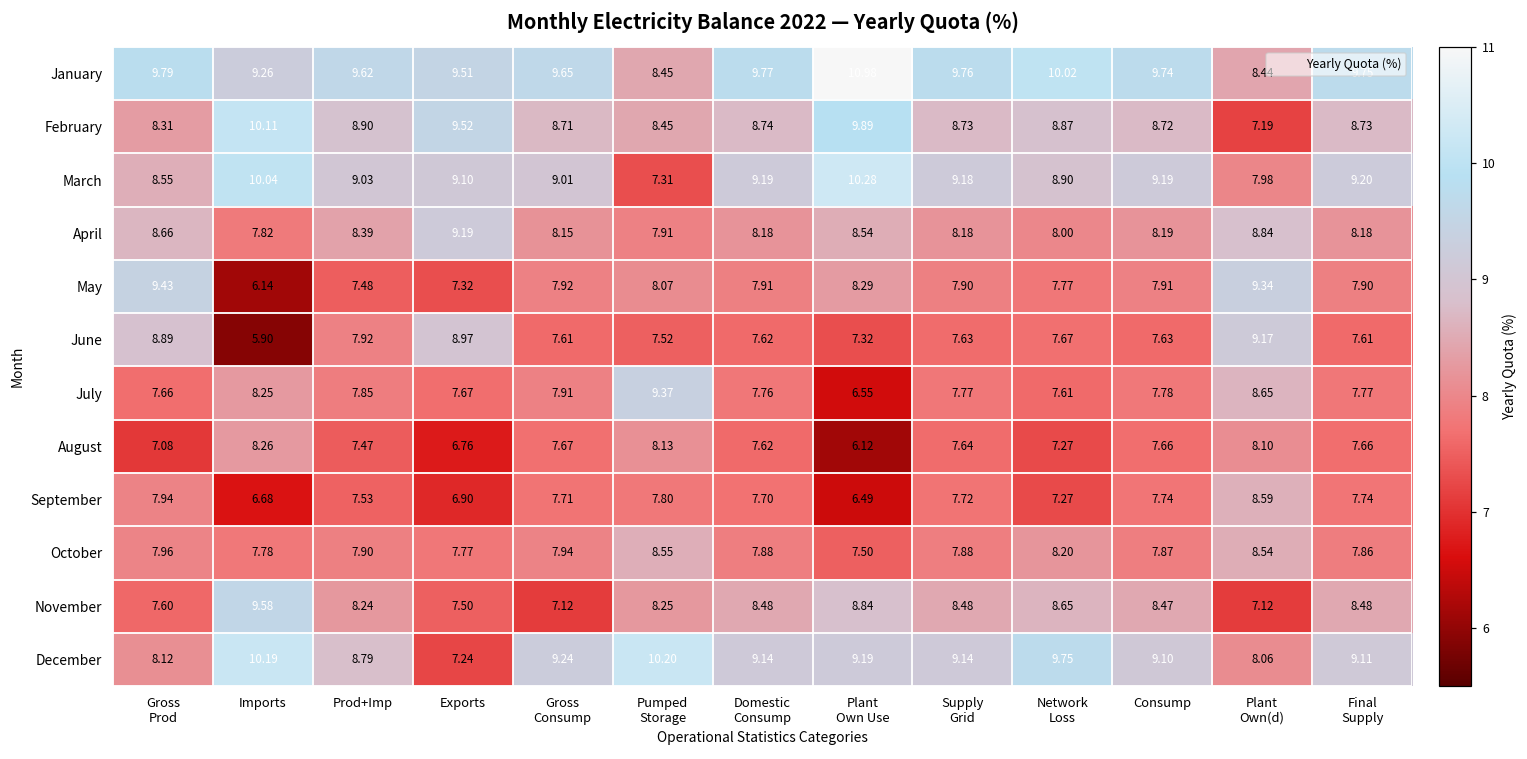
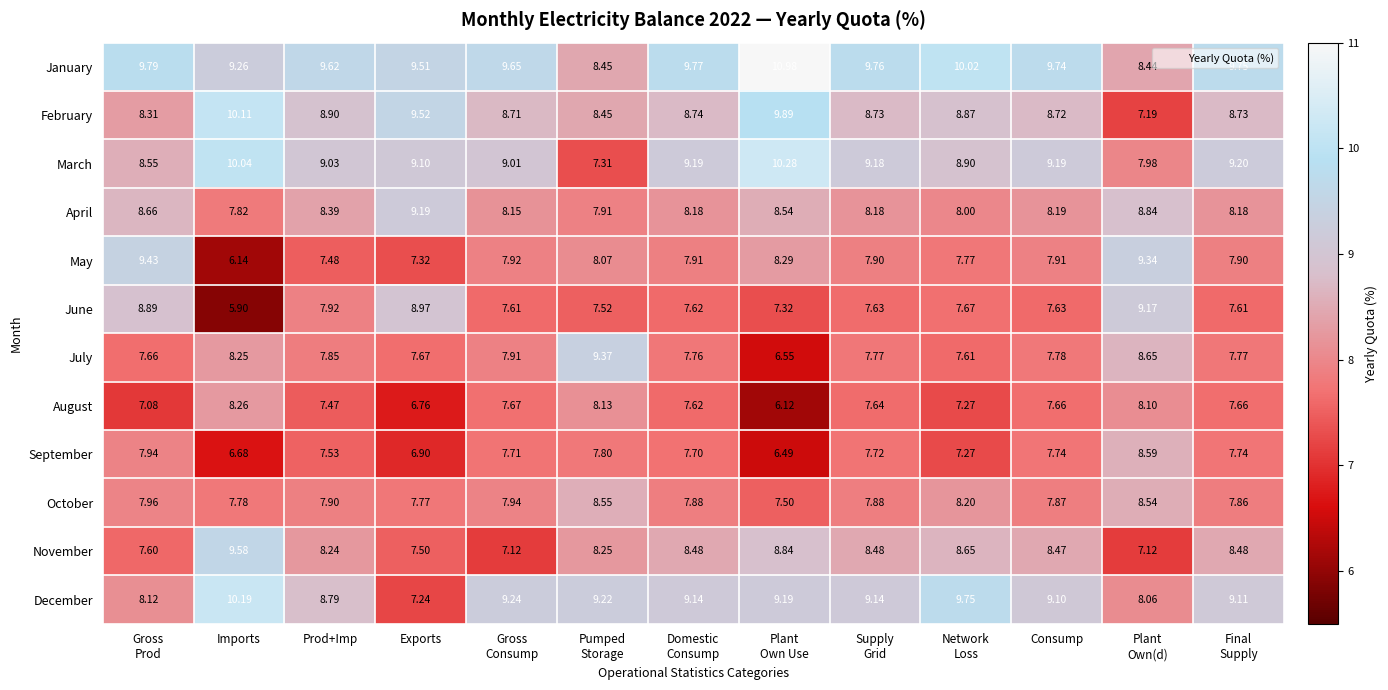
December, Pumped Storage: 10.20 -> 9.22
